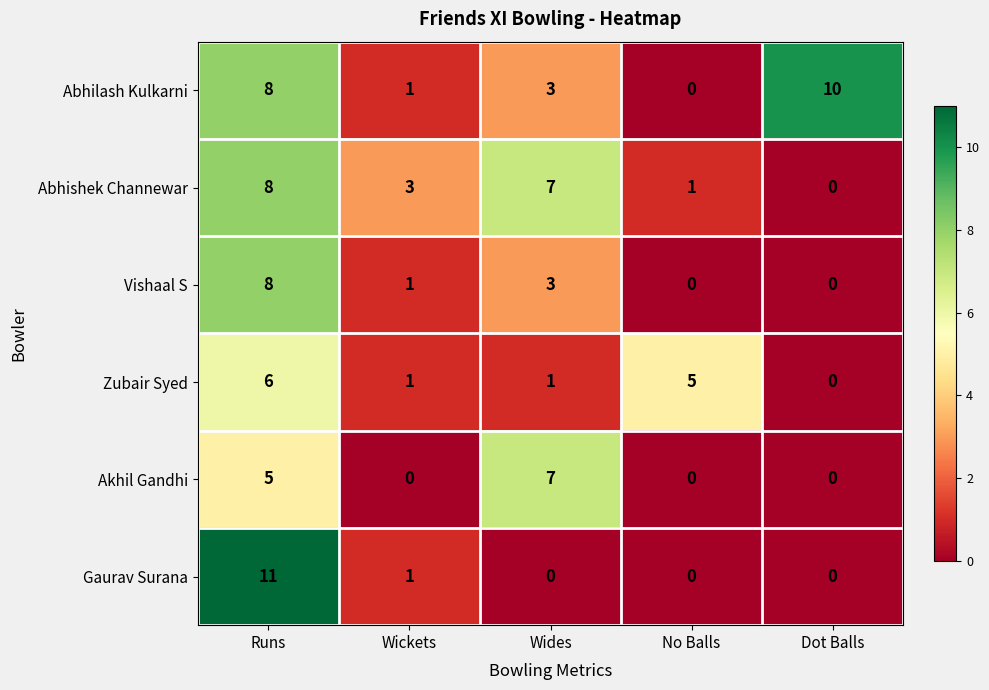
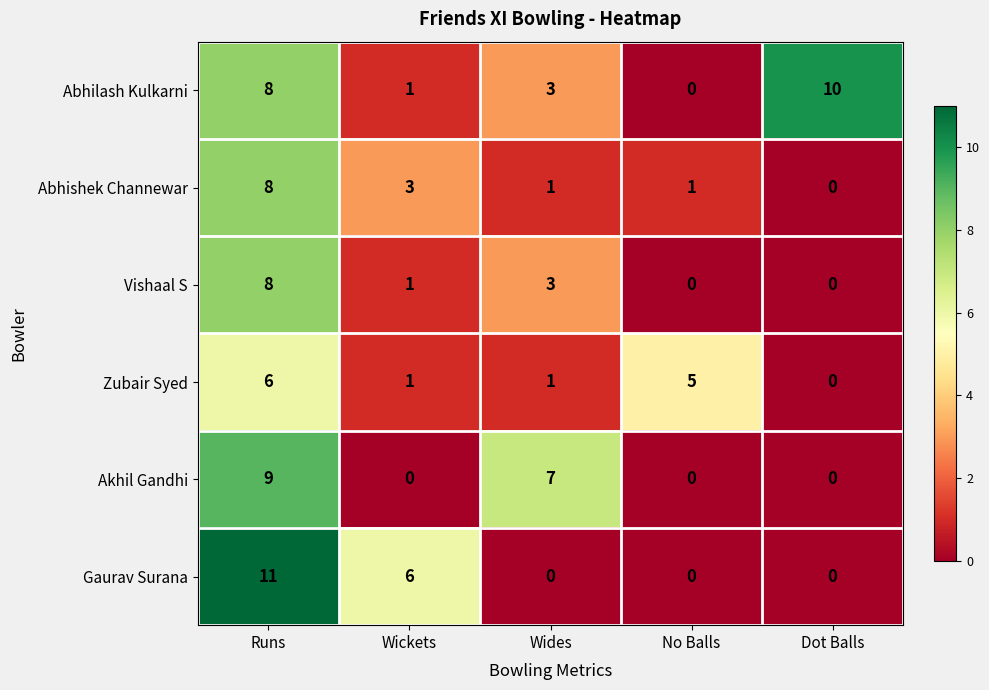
Abhishek Channewar, Wides: 7 -> 1
Akhil Gandhi, Runs: 5 -> 9
Gaurav Surana, Wickets: 1 -> 6
